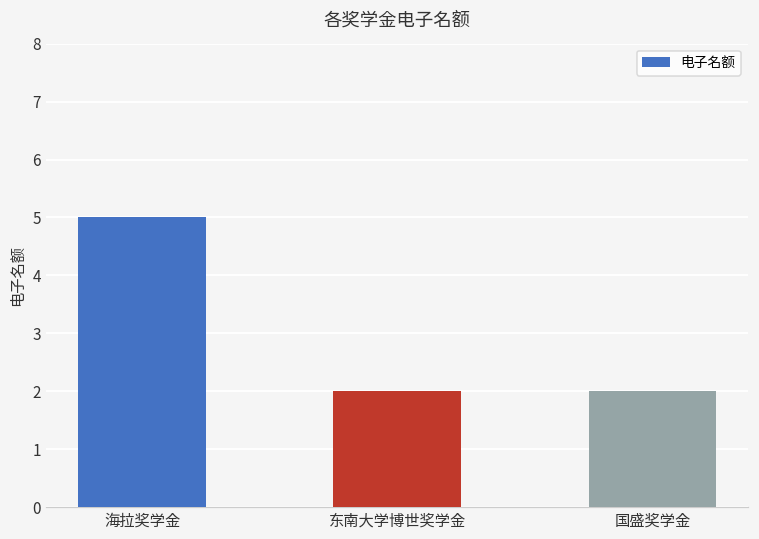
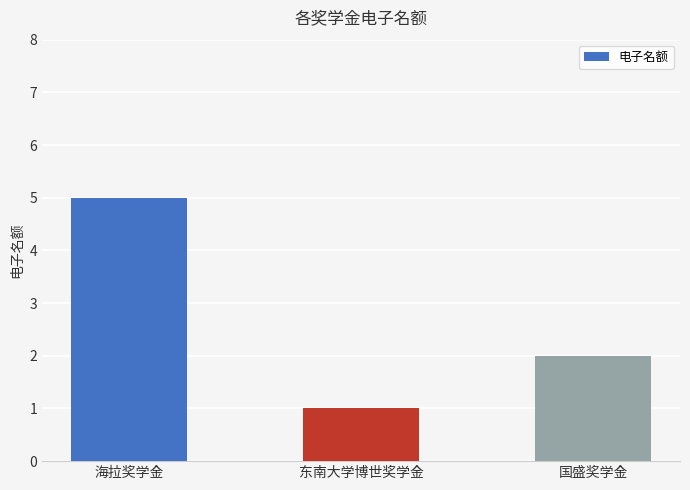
东南大学博世奖学金: 2 -> 1
